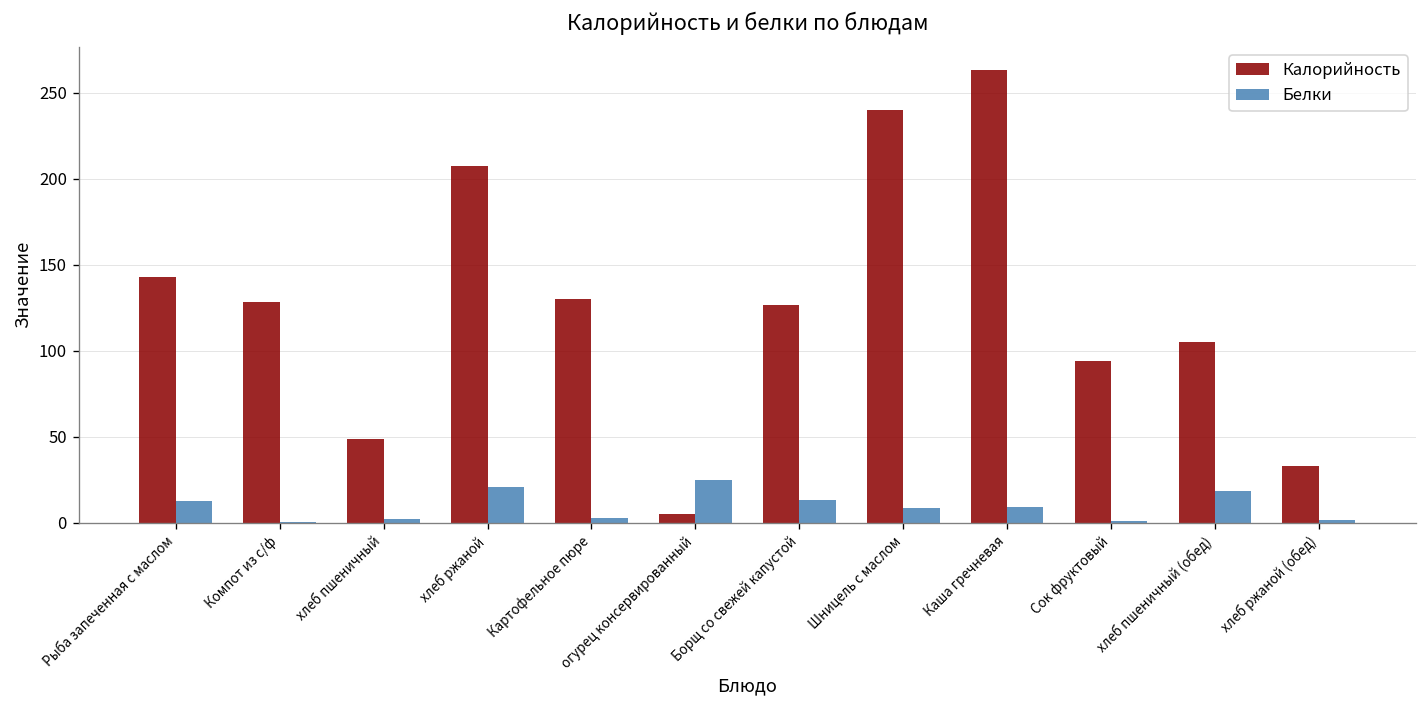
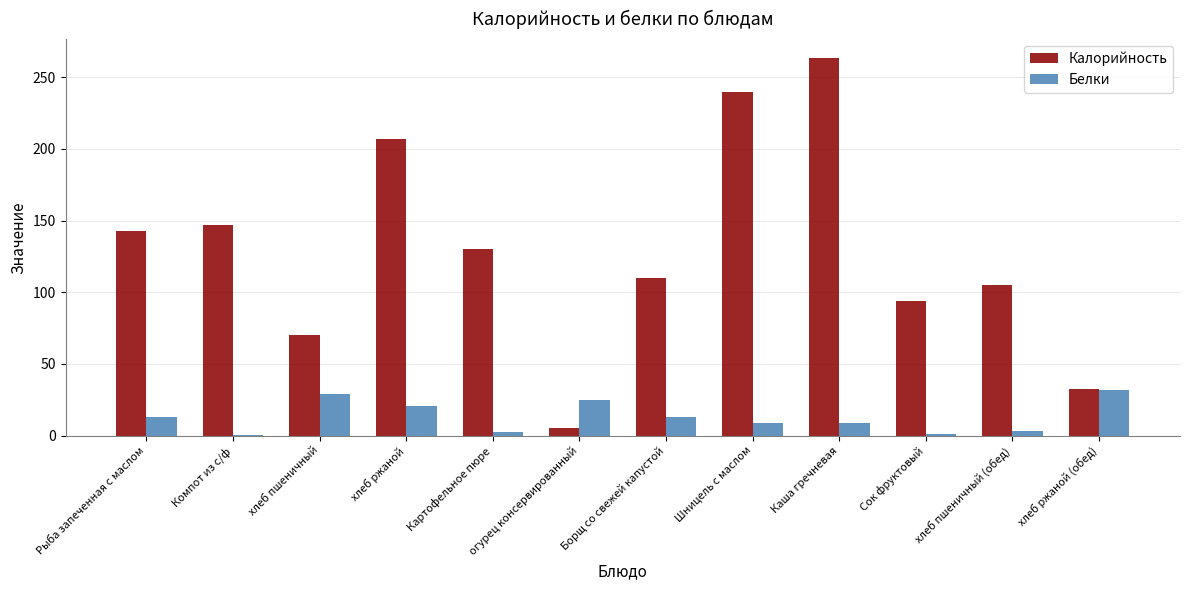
Калорийность, Компот из с/ф: 128 -> 147
Калорийность, хлеб пшеничный: 49 -> 70
Белки, хлеб пшеничный: 2 -> 29
Калорийность, Борщ со свежей капустой: 127 -> 110
Белки, хлеб пшеничный (обед): 18 -> 3
Белки, хлеб ржаной (обед): 2 -> 32
